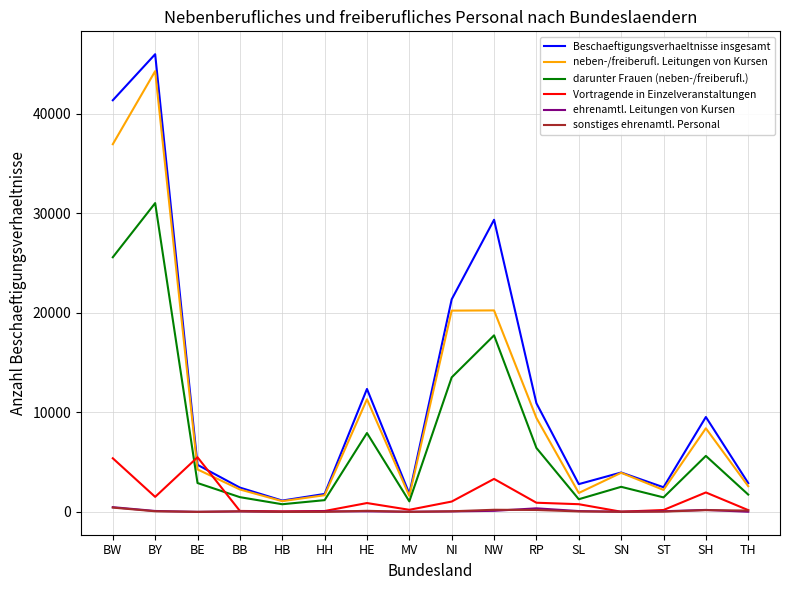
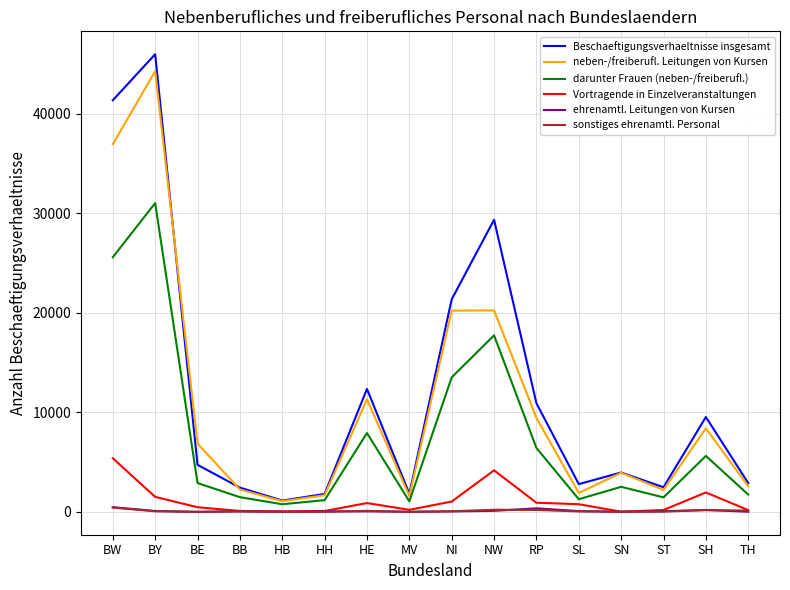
neben-/freiberufl. Leitungen von Kursen, BE: 4000 -> 7000
Vortragende in Einzelveranstaltungen, BE: 5000 -> 0
Vortragende in Einzelveranstaltungen, NW: 3000 -> 4000
